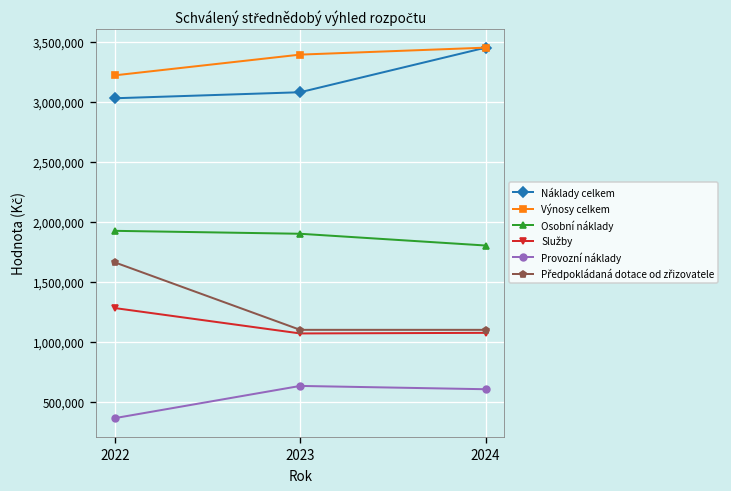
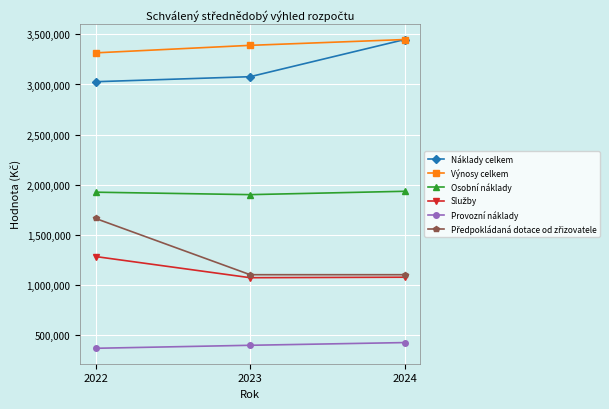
Výnosy celkem, 2022: 3,220,000 -> 3,320,000
Provozní náklady, 2023: 630,000 -> 400,000
Osobní náklady, 2024: 1,800,000 -> 1,930,000
Provozní náklady, 2024: 610,000 -> 420,000
